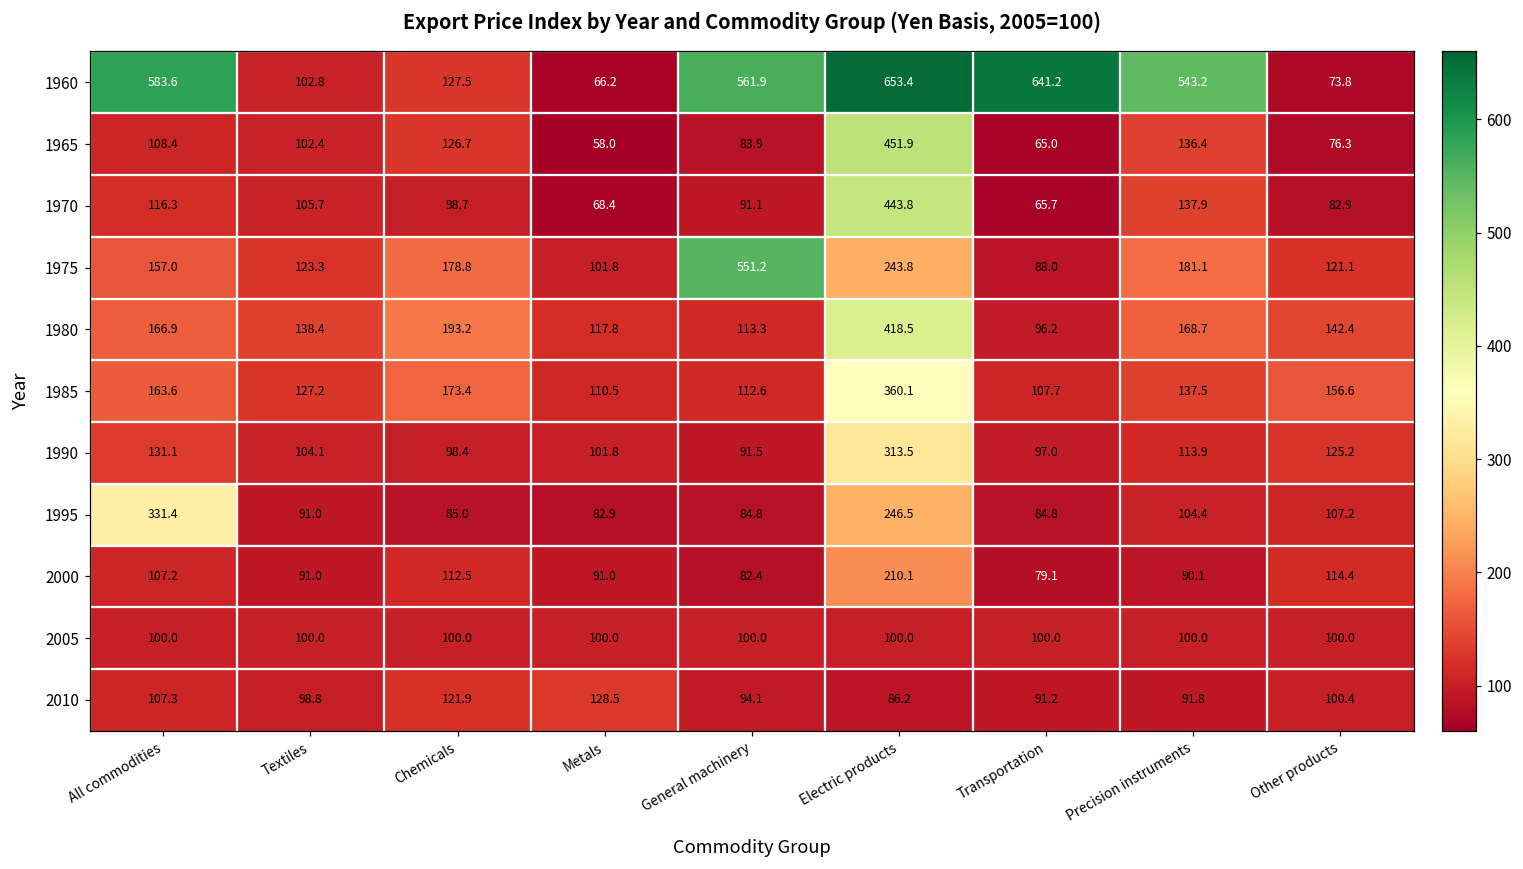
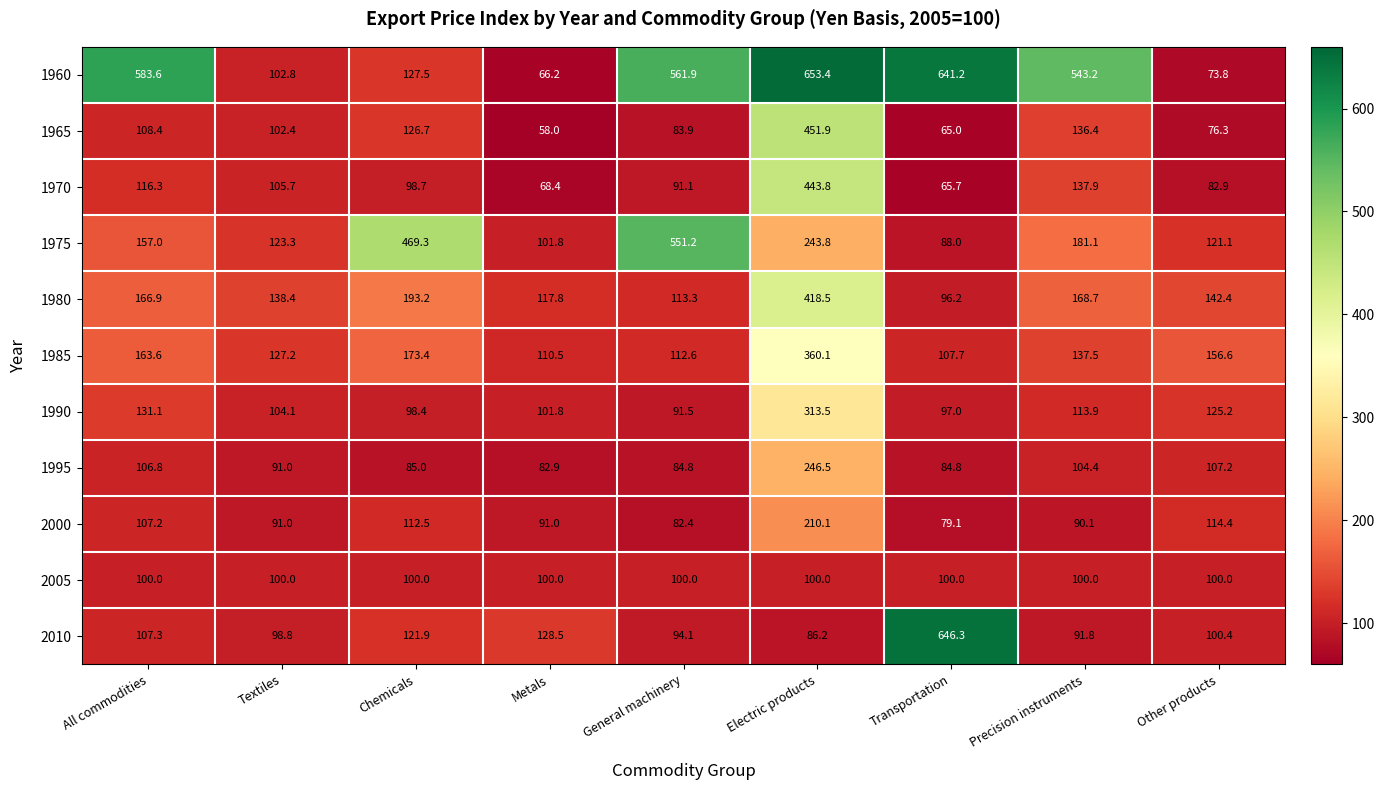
1975, Chemicals: 178.8 -> 469.3
1995, All commodities: 331.4 -> 106.8
2010, Transportation: 91.2 -> 646.3
